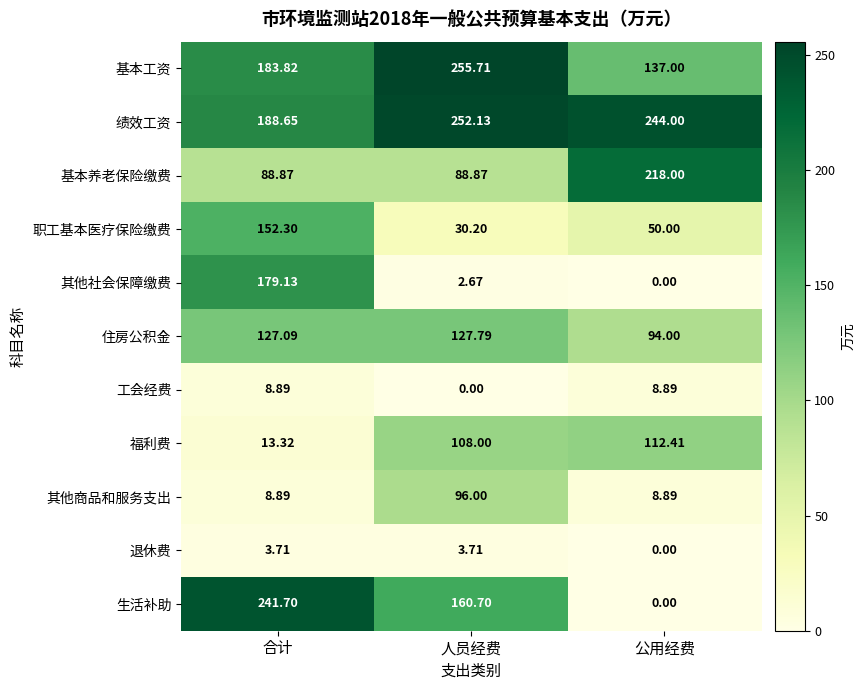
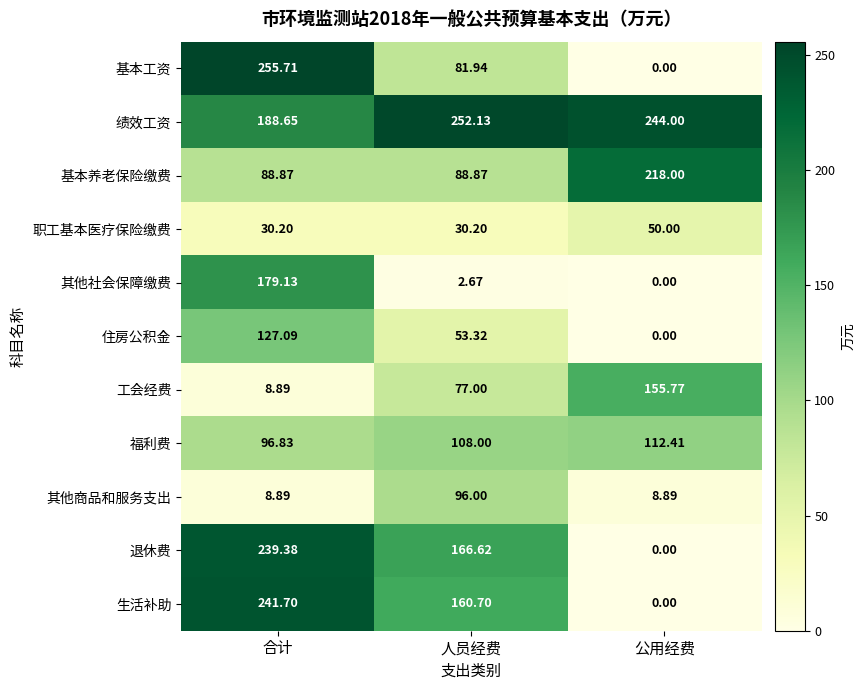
基本工资, 合计: 183.82 -> 255.71
基本工资, 人员经费: 255.71 -> 81.94
基本工资, 公用经费: 137.00 -> 0.00
职工基本医疗保险缴费, 合计: 152.30 -> 30.20
住房公积金, 人员经费: 127.79 -> 53.32
住房公积金, 公用经费: 94.00 -> 0.00
工会经费, 人员经费: 0.00 -> 77.00
工会经费, 公用经费: 8.89 -> 155.77
福利费, 合计: 13.32 -> 96.83
退休费, 合计: 3.71 -> 239.38
退休费, 人员经费: 3.71 -> 166.62
